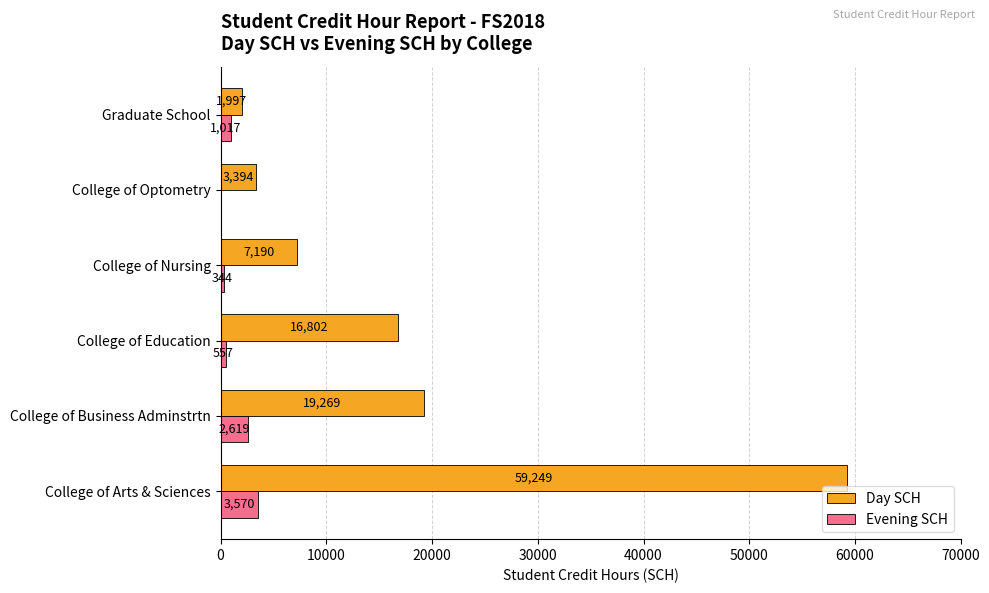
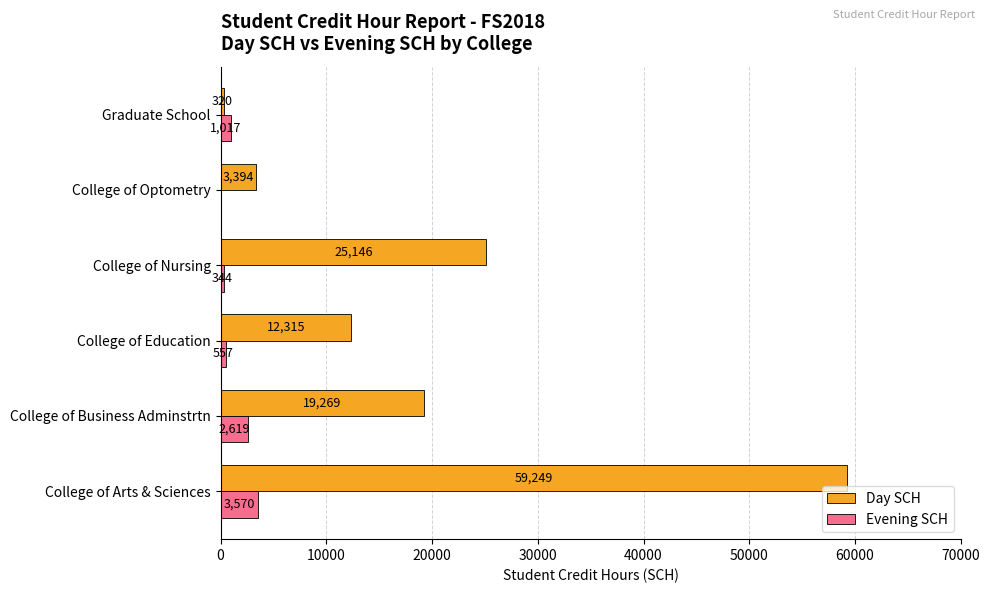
Day SCH, Graduate School: 1,997 -> 320
Day SCH, College of Nursing: 7,190 -> 25,146
Day SCH, College of Education: 16,802 -> 12,315
